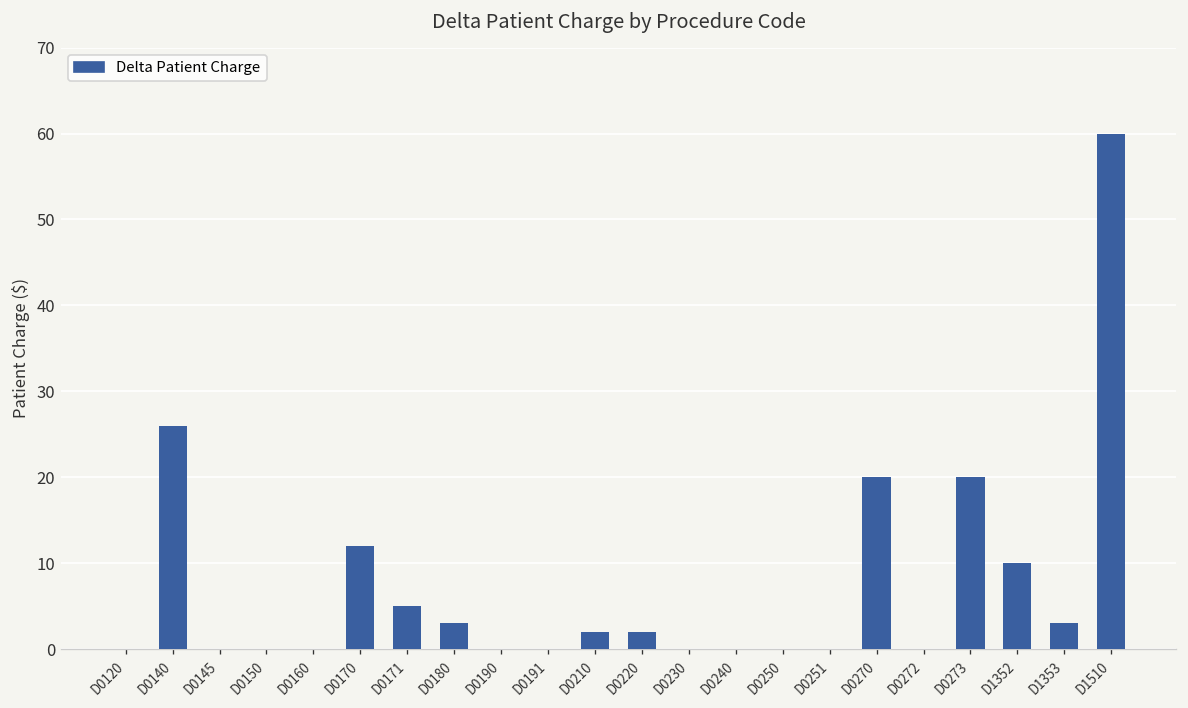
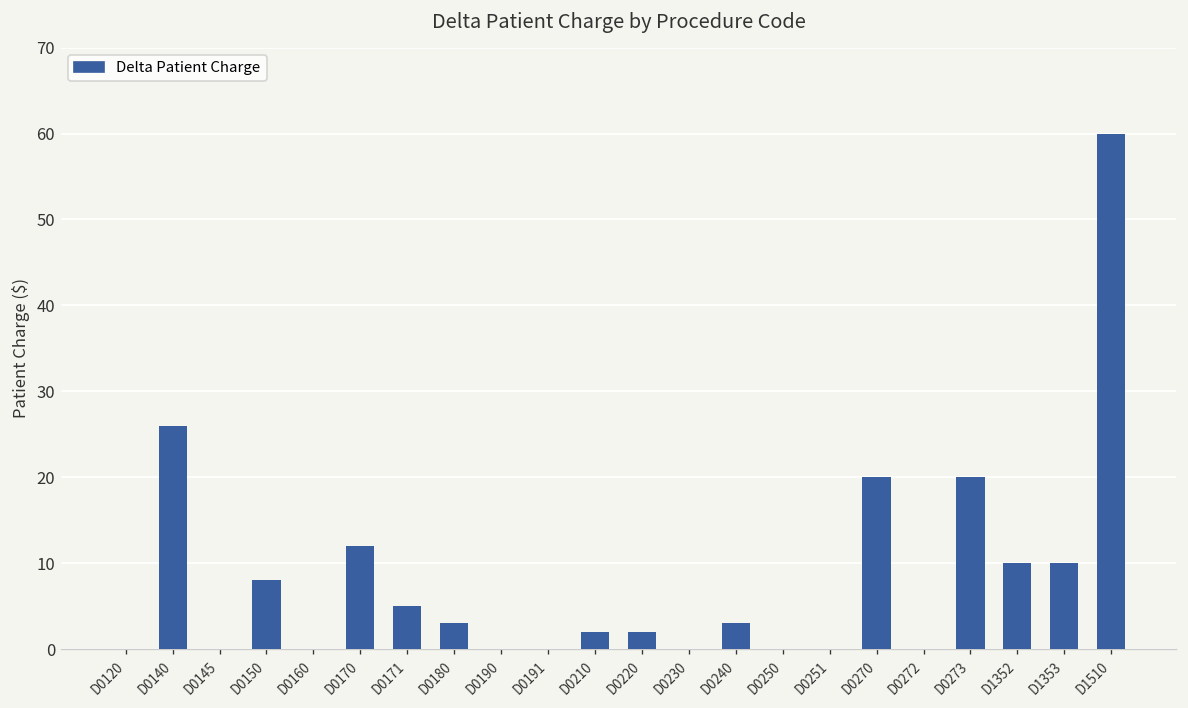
D0150: 0 -> 8
D0240: 0 -> 3
D1353: 3 -> 10
